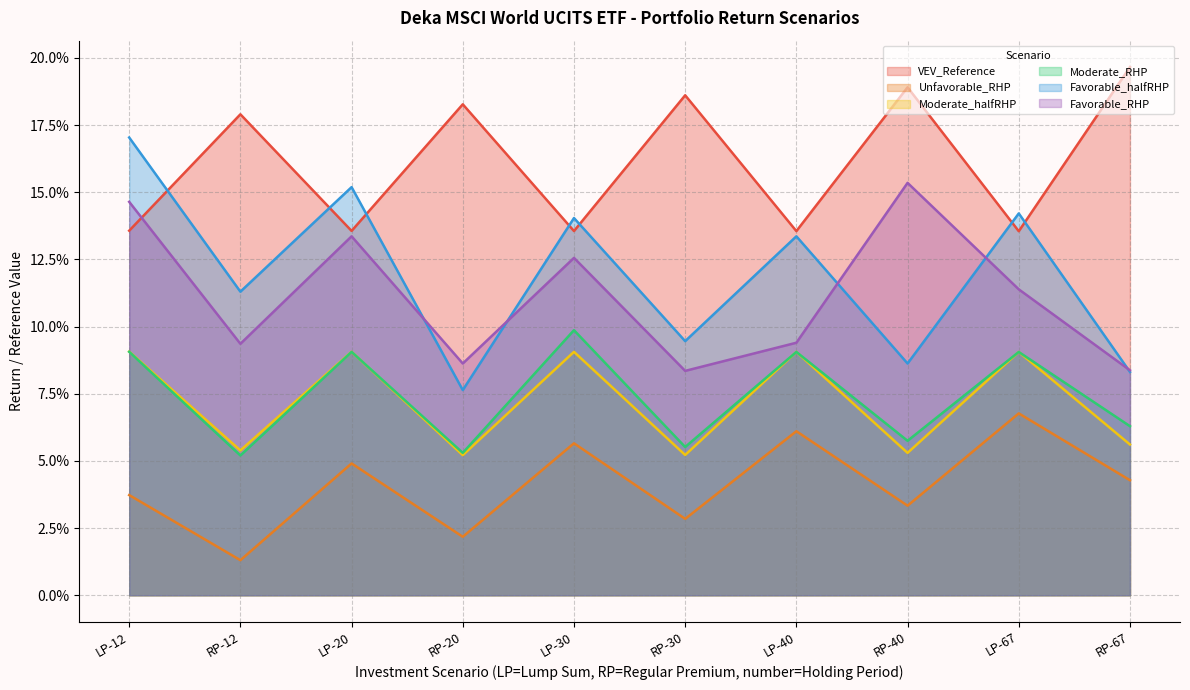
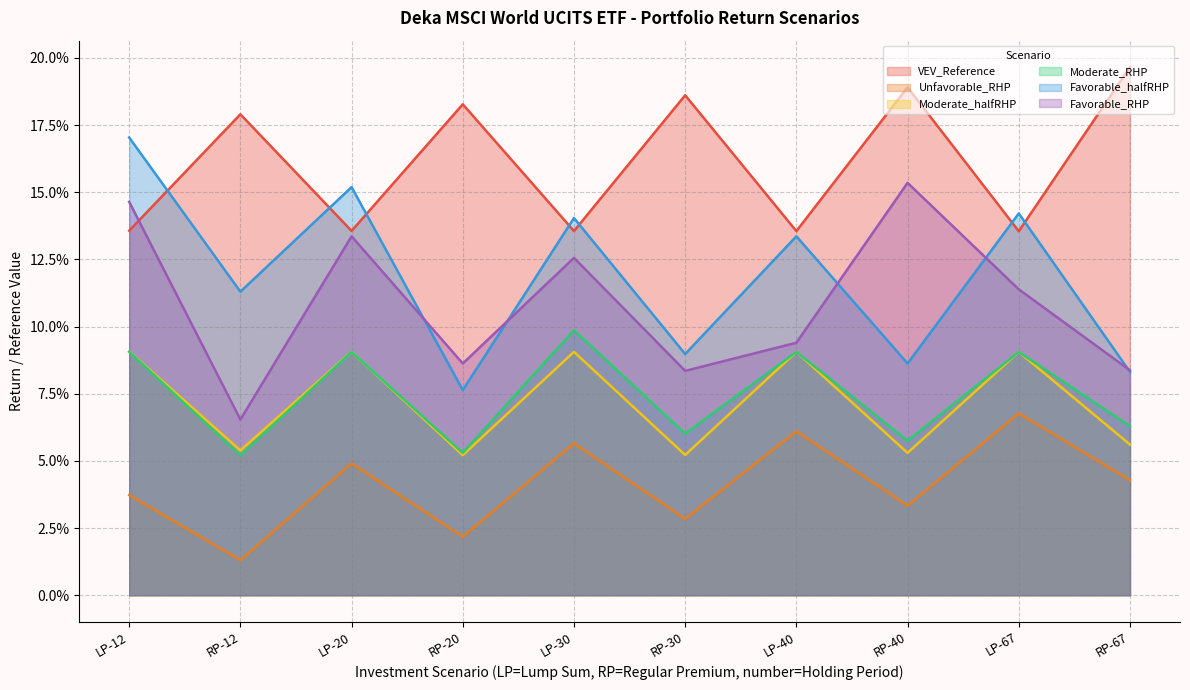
Favorable_RHP, RP-12: 9.4% -> 6.5%
Moderate_RHP, RP-30: 5.5% -> 6.0%
Favorable_halfRHP, RP-30: 9.5% -> 9.0%
